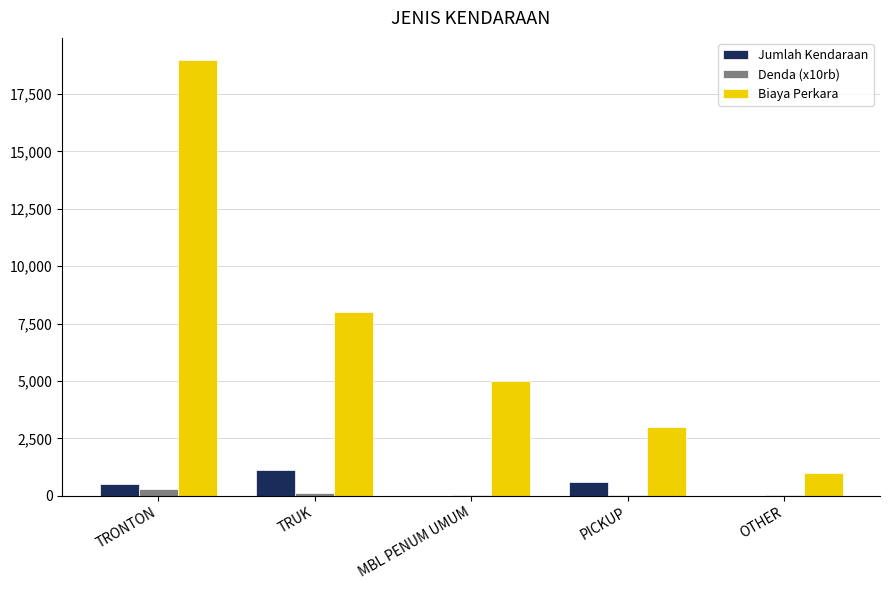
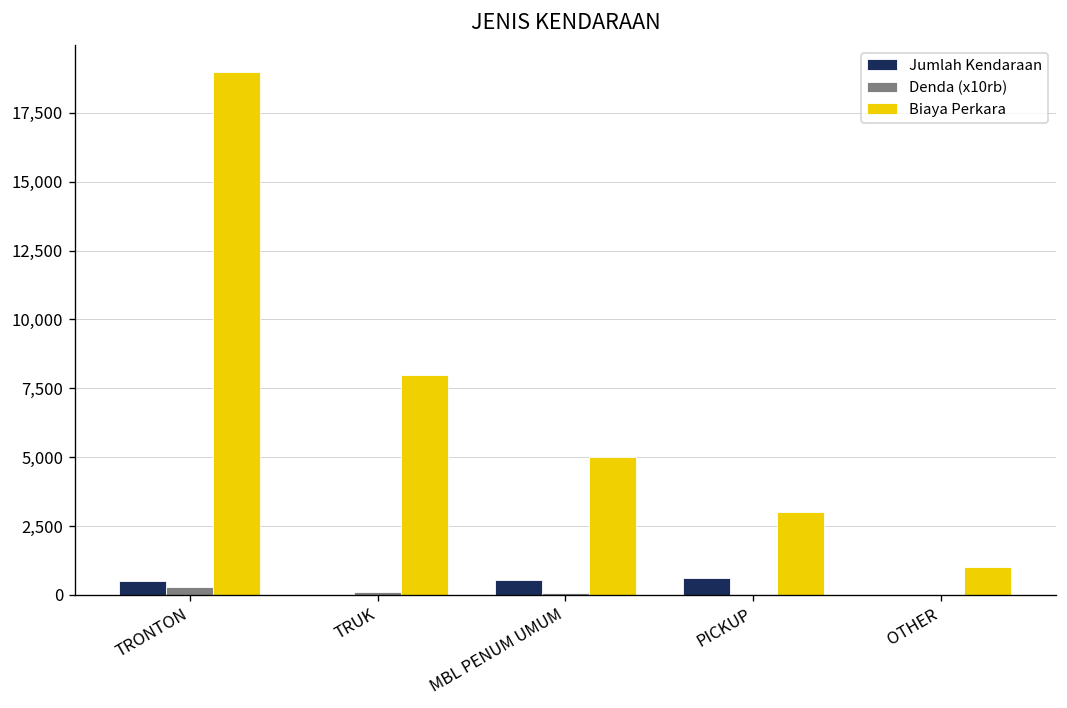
Jumlah Kendaraan, TRUK: 1,100 -> 0
Jumlah Kendaraan, MBL PENUM UMUM: 0 -> 600
